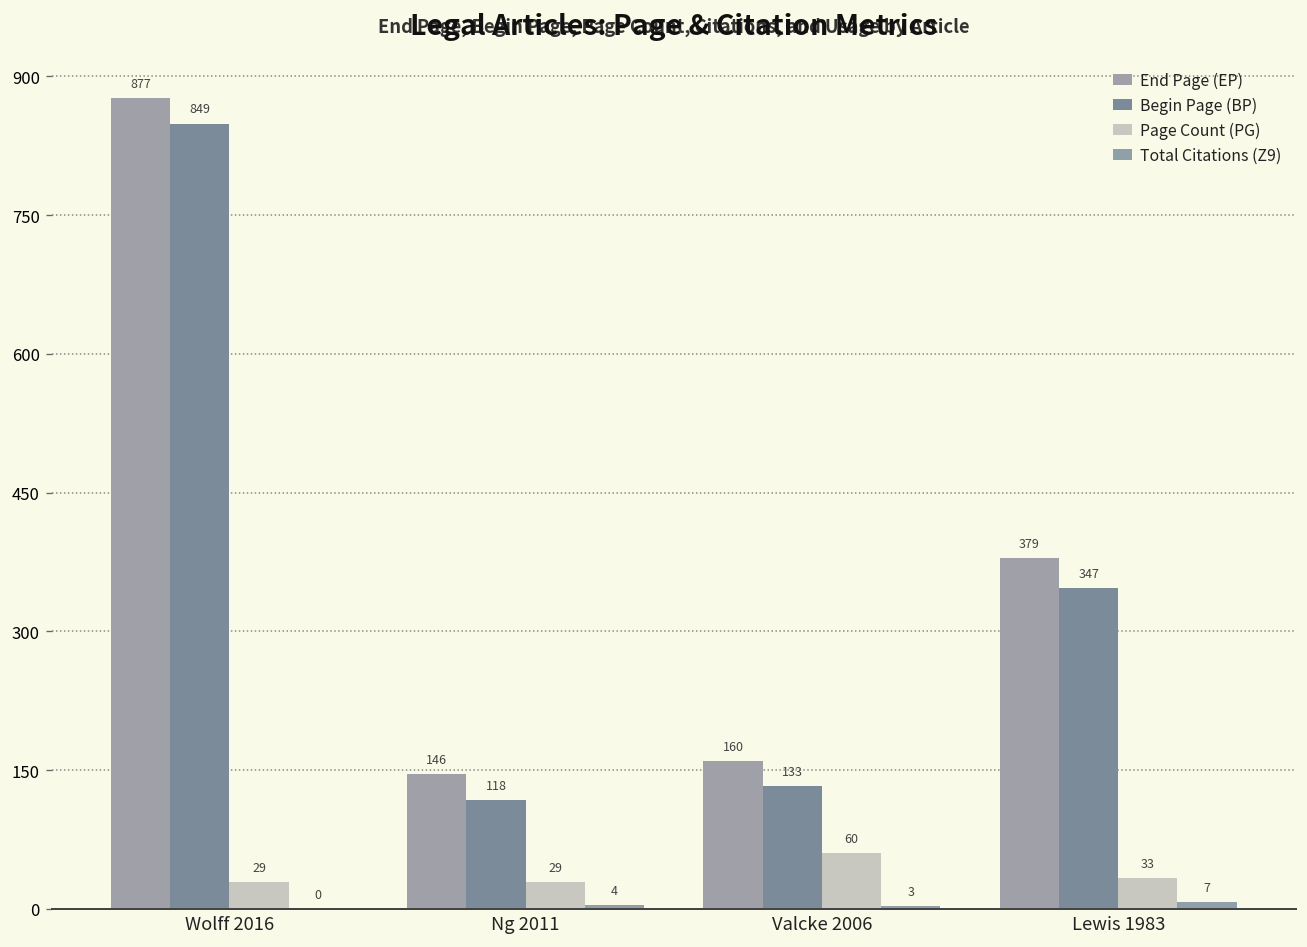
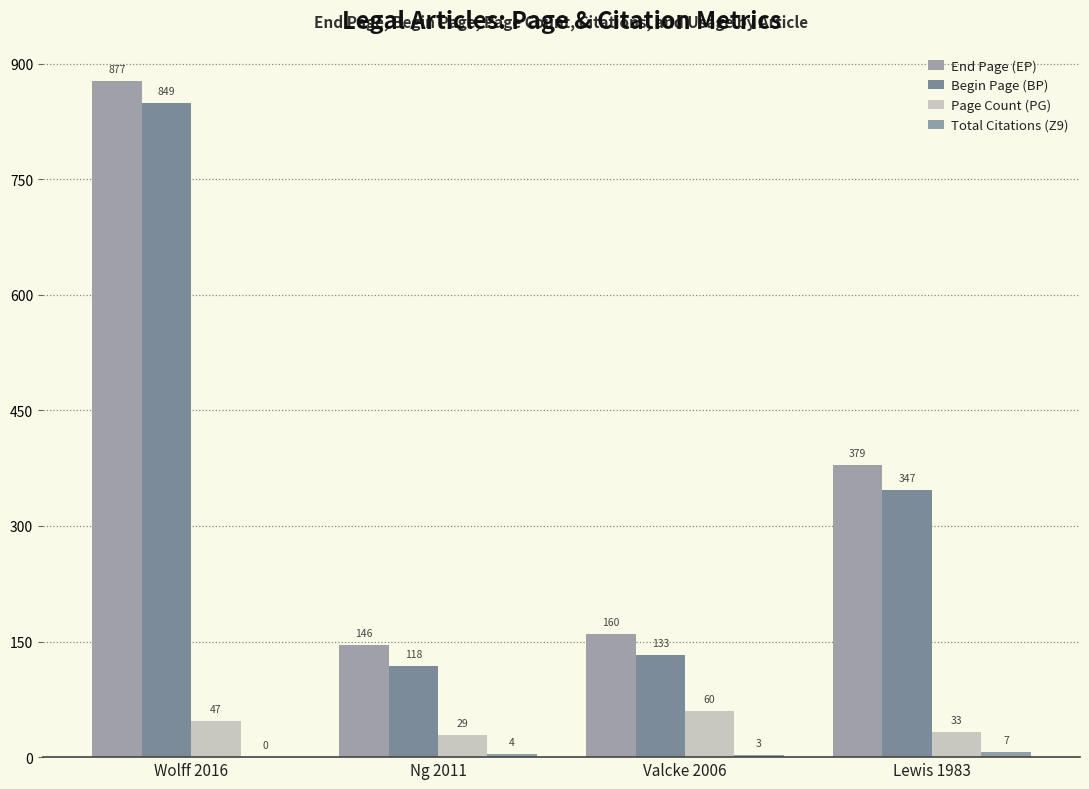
Page Count (PG), Wolff 2016: 29 -> 47
